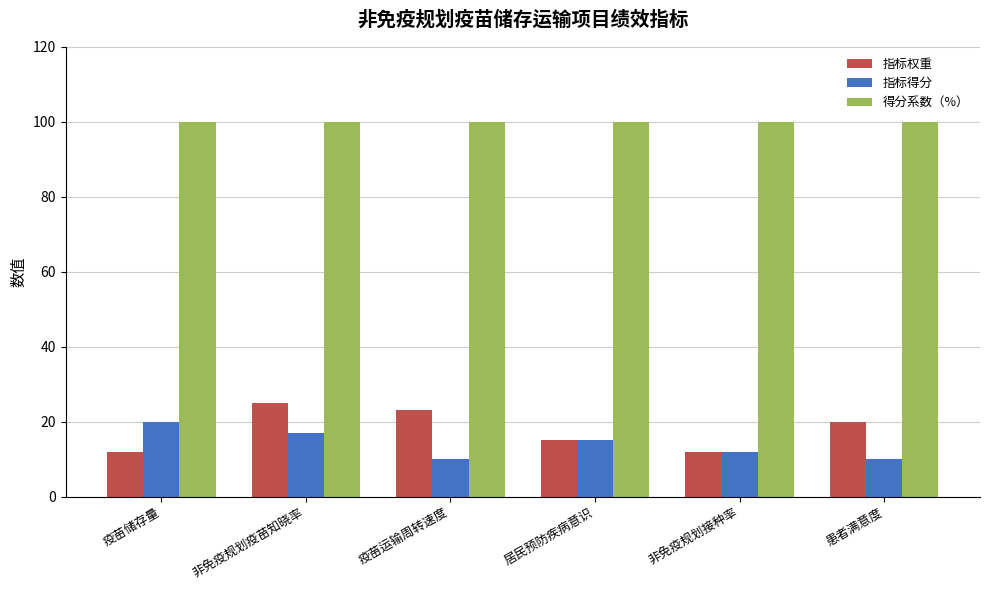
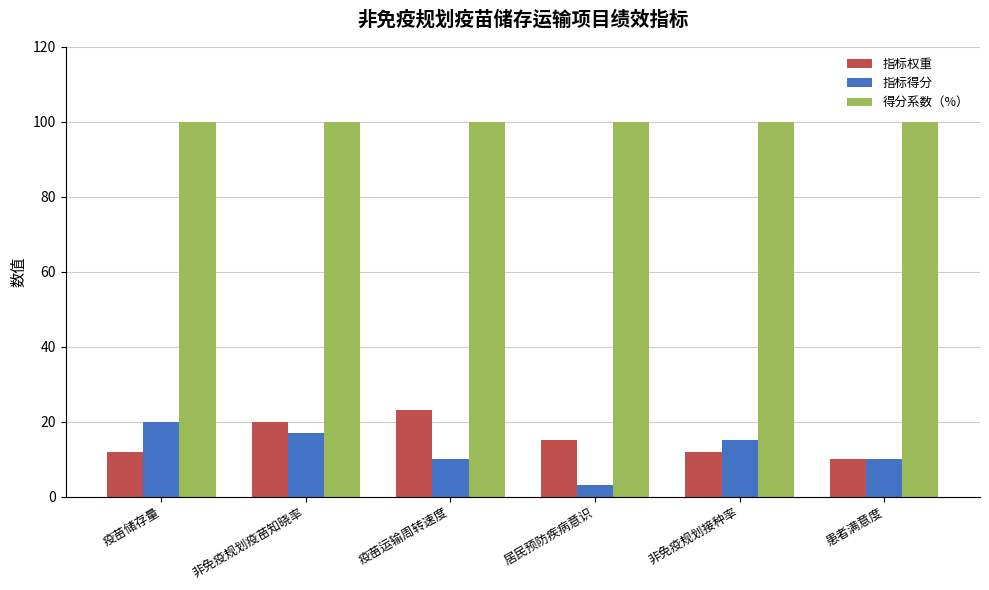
指标权重, 非免疫规划疫苗知晓率: 25 -> 20
指标得分, 居民预防疾病意识: 15 -> 3
指标得分, 非免疫规划接种率: 12 -> 15
指标权重, 患者满意度: 20 -> 10
